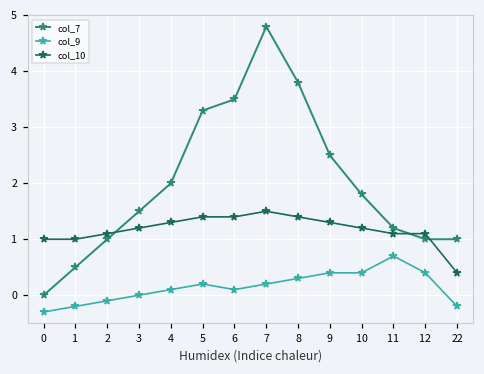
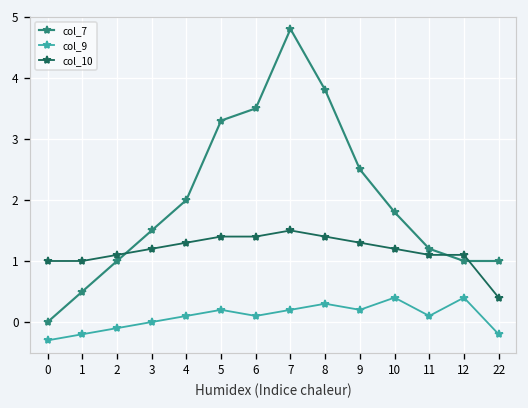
col_9, 9: 0.4 -> 0.2
col_9, 11: 0.7 -> 0.1
